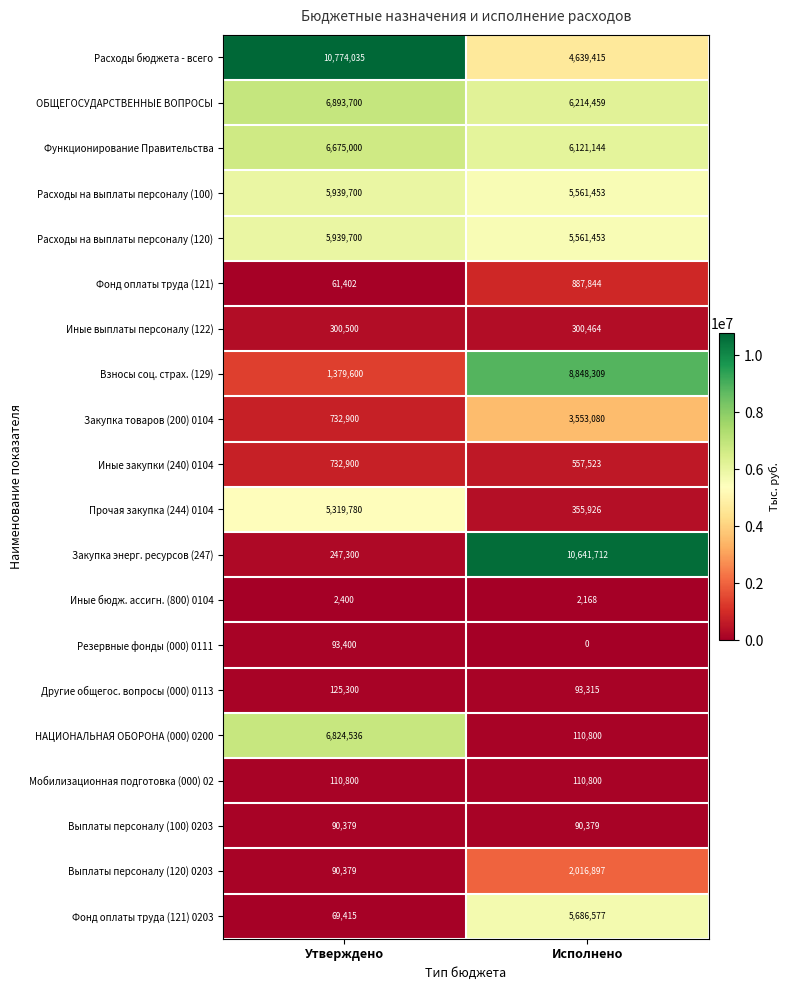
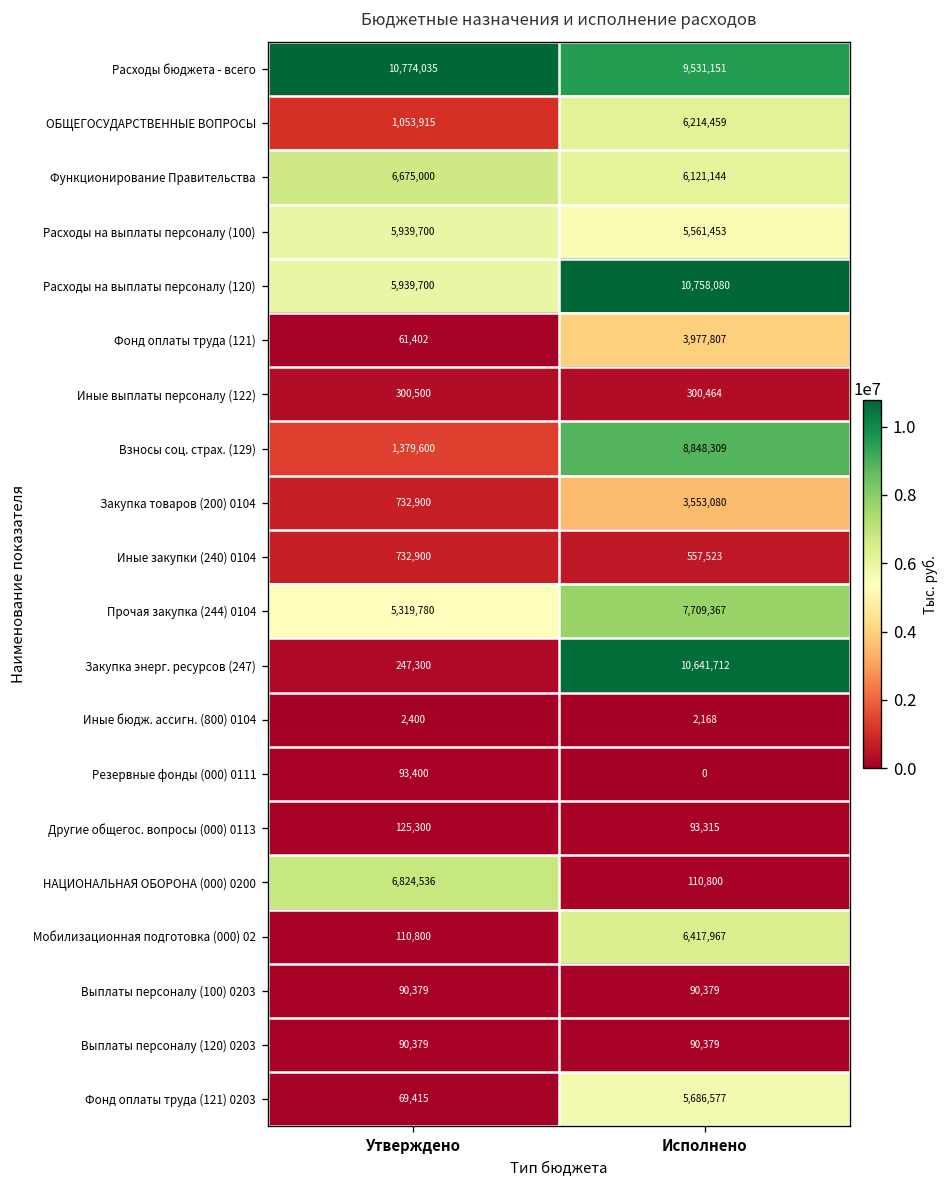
Расходы бюджета - всего, Исполнено: 4,639,415 -> 9,531,151
ОБЩЕГОСУДАРСТВЕННЫЕ ВОПРОСЫ, Утверждено: 6,893,700 -> 1,053,915
Расходы на выплаты персоналу (120), Исполнено: 5,561,453 -> 10,758,080
Фонд оплаты труда (121), Исполнено: 887,844 -> 3,977,807
Прочая закупка (244) 0104, Исполнено: 355,926 -> 7,709,367
Мобилизационная подготовка (000) 02, Исполнено: 110,800 -> 6,417,967
Выплаты персоналу (120) 0203, Исполнено: 2,016,897 -> 90,379
